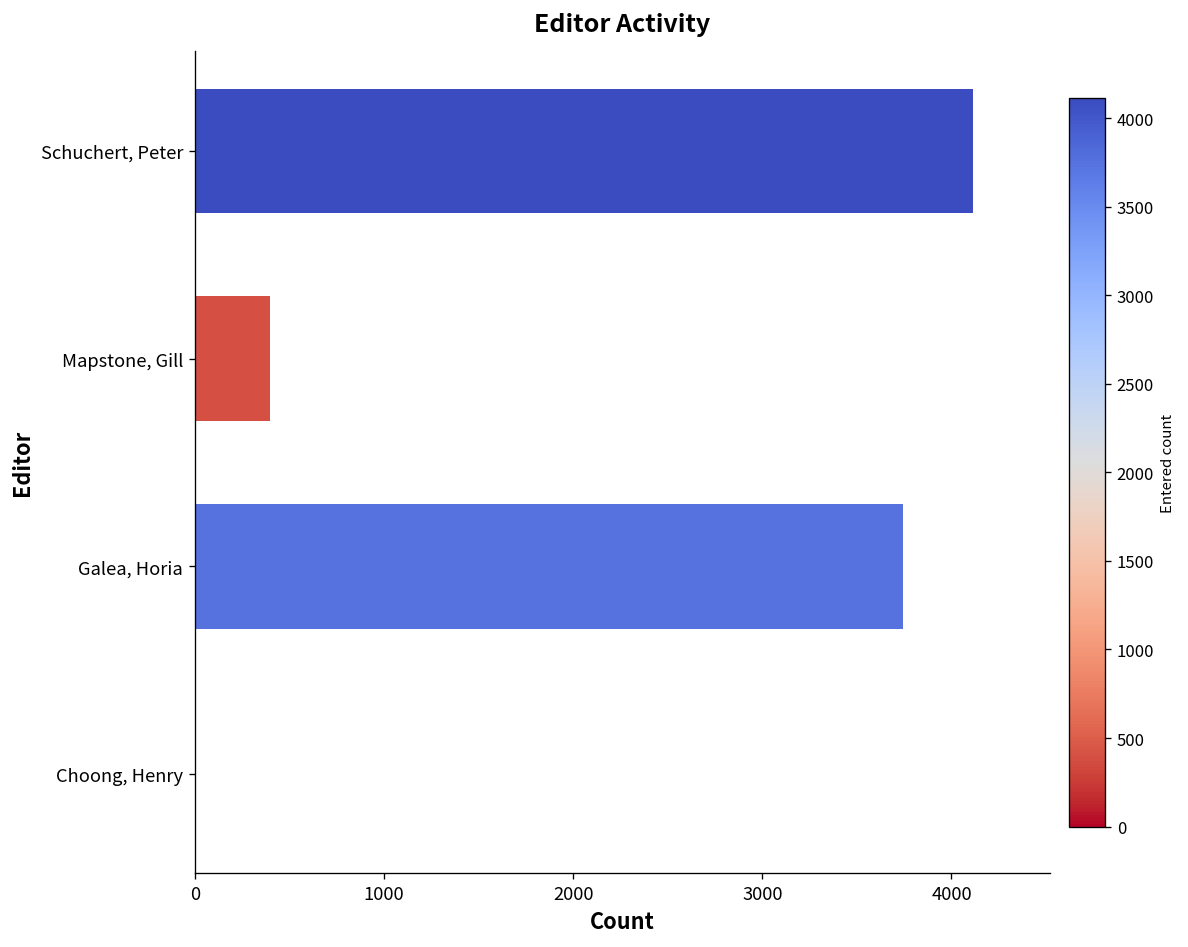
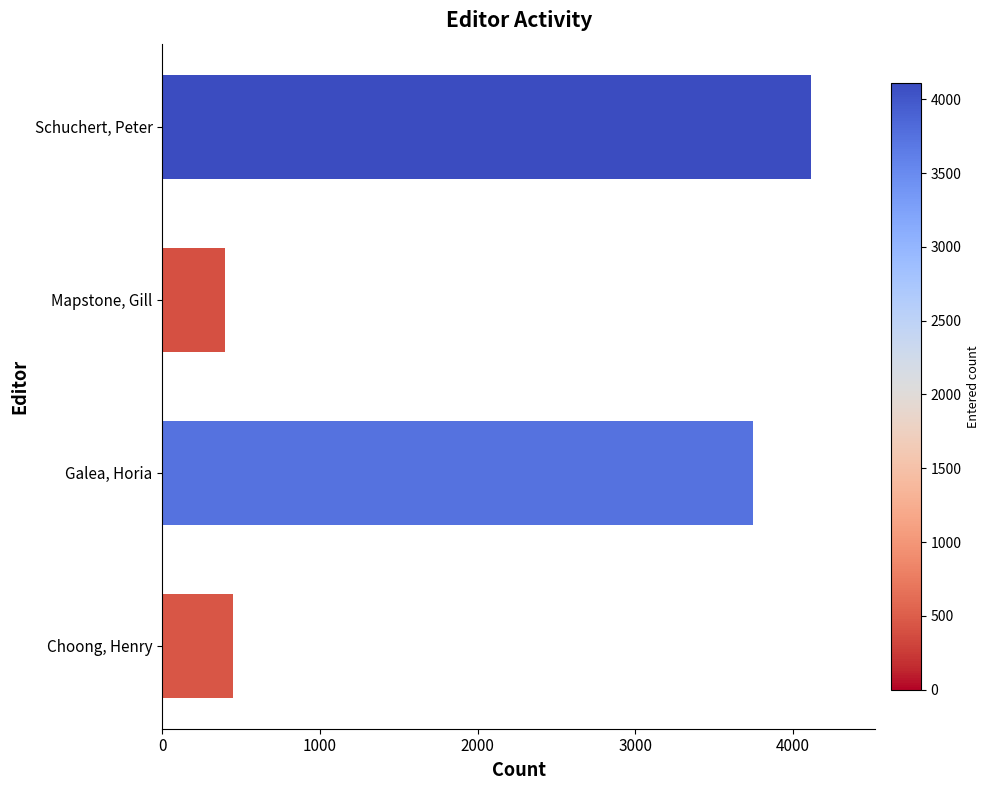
Choong, Henry: 0 -> 450
